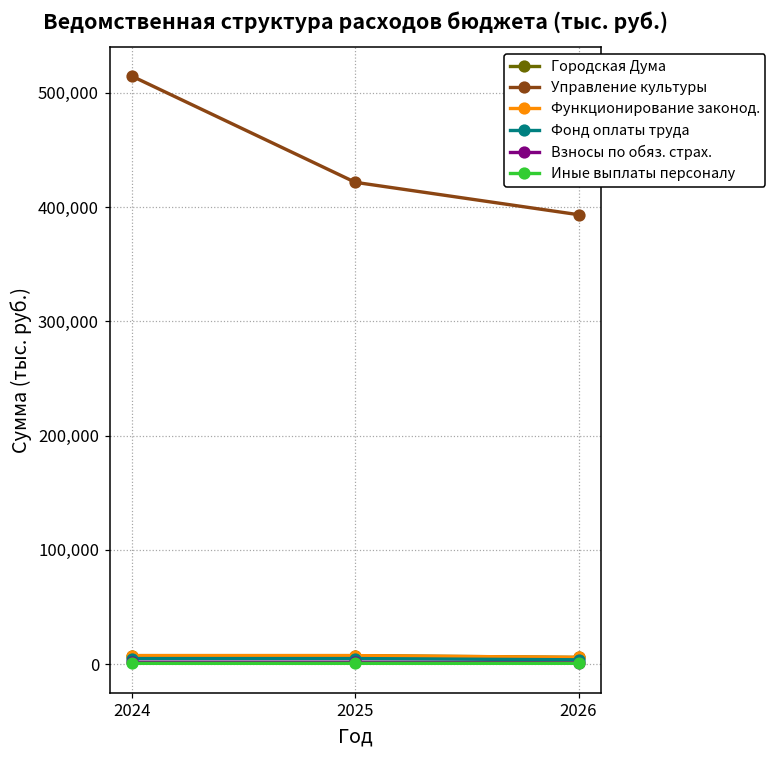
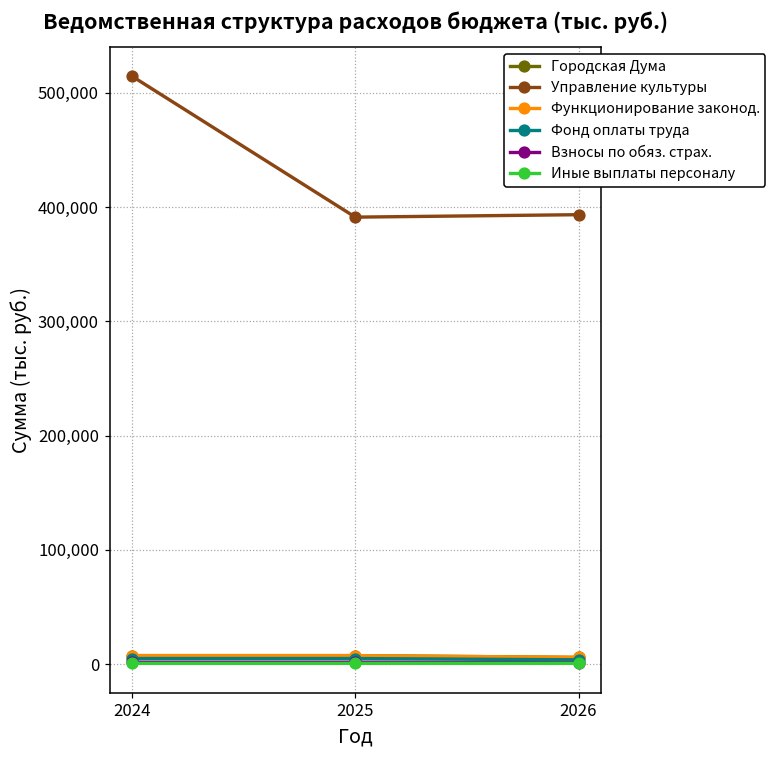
Управление культуры, 2025: 422,000 -> 391,000
